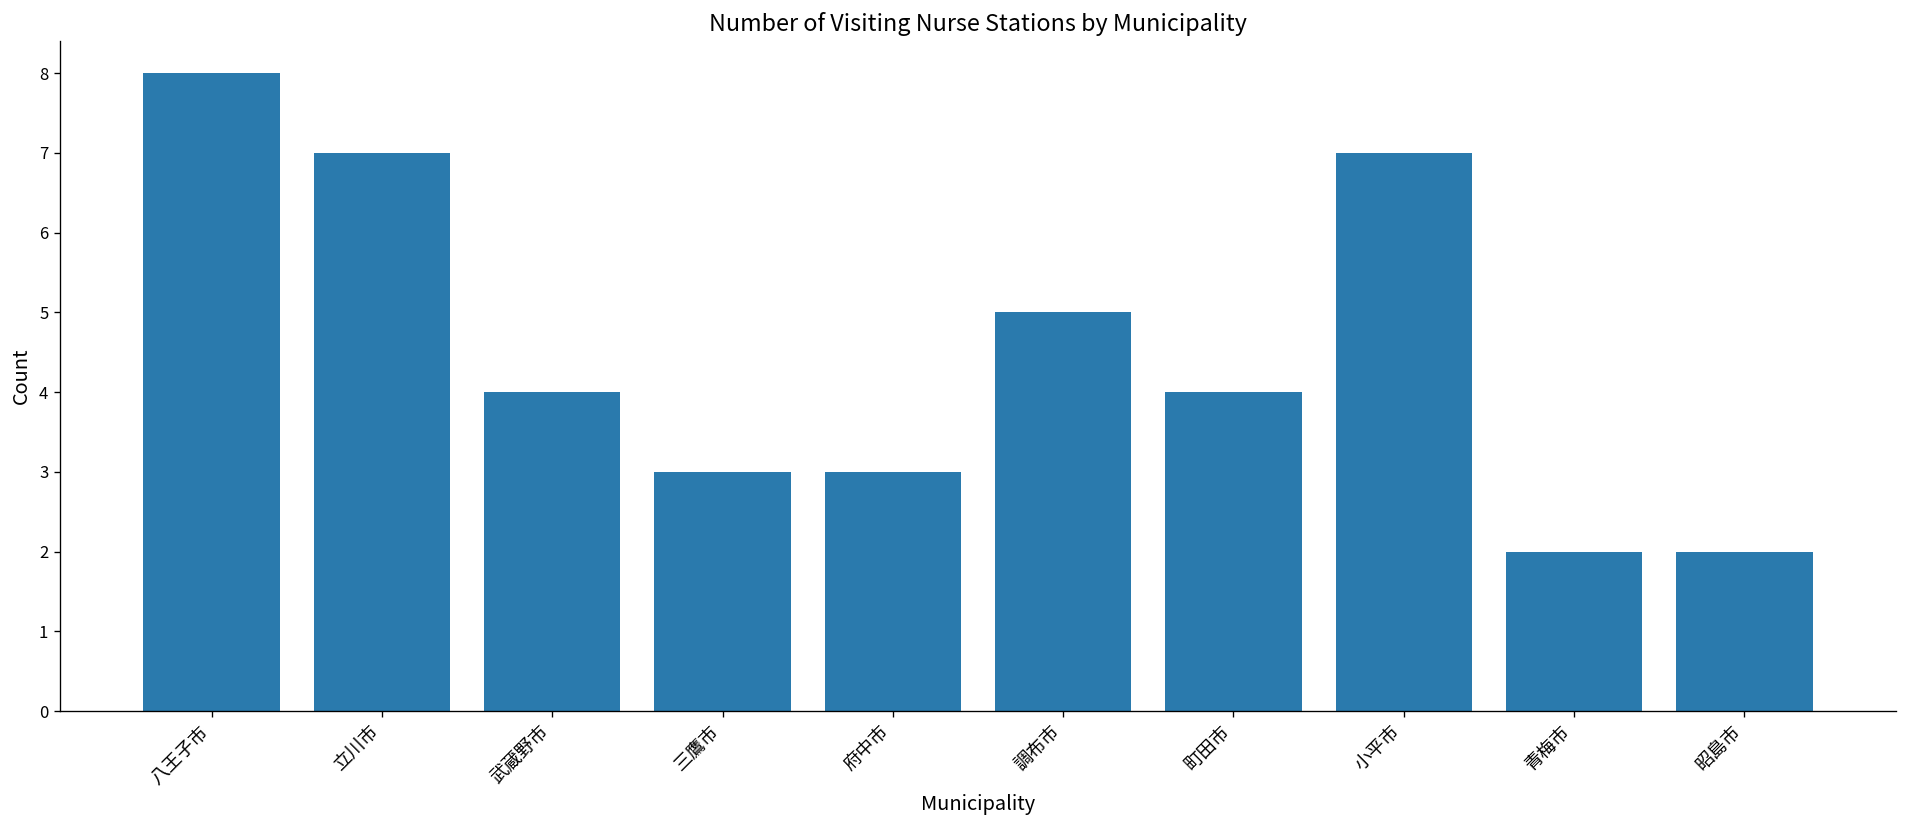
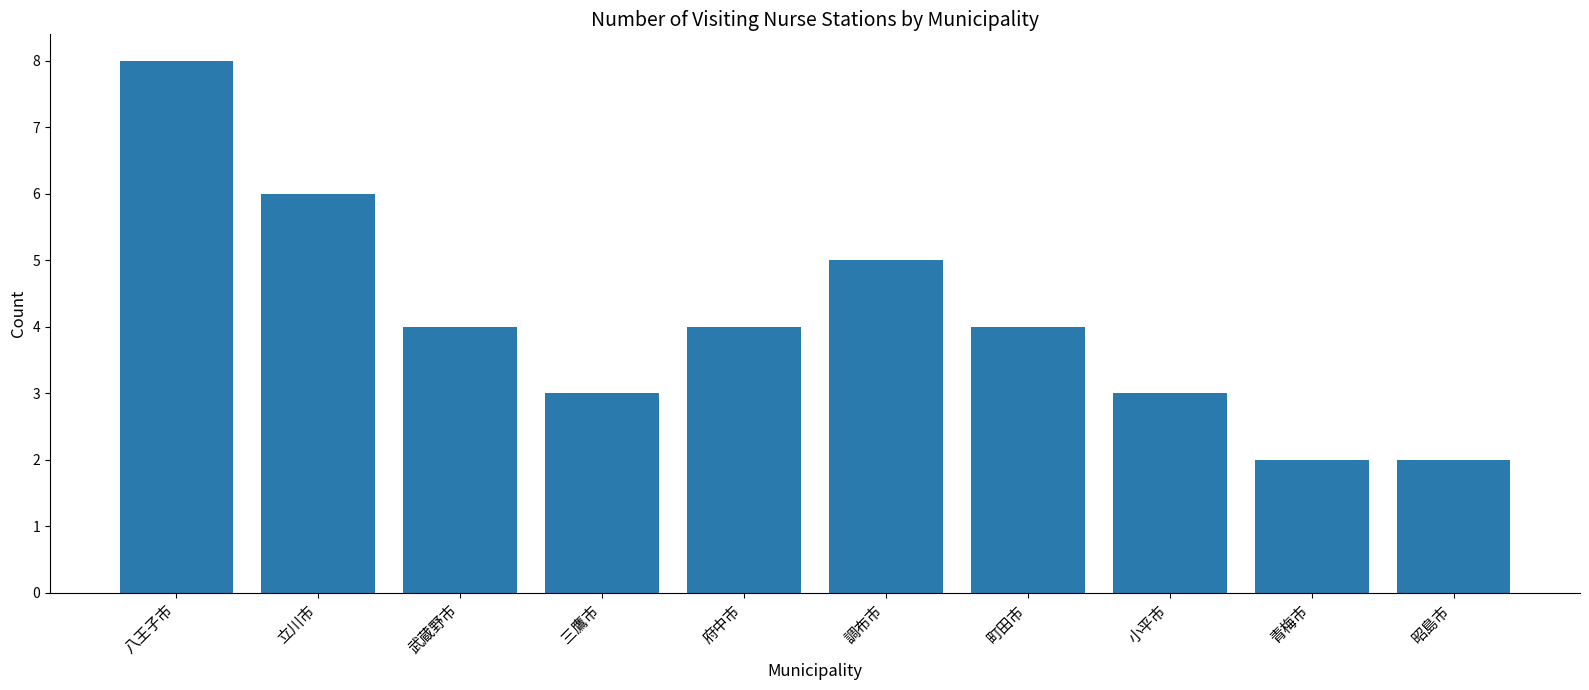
立川市: 7 -> 6
府中市: 3 -> 4
小平市: 7 -> 3
